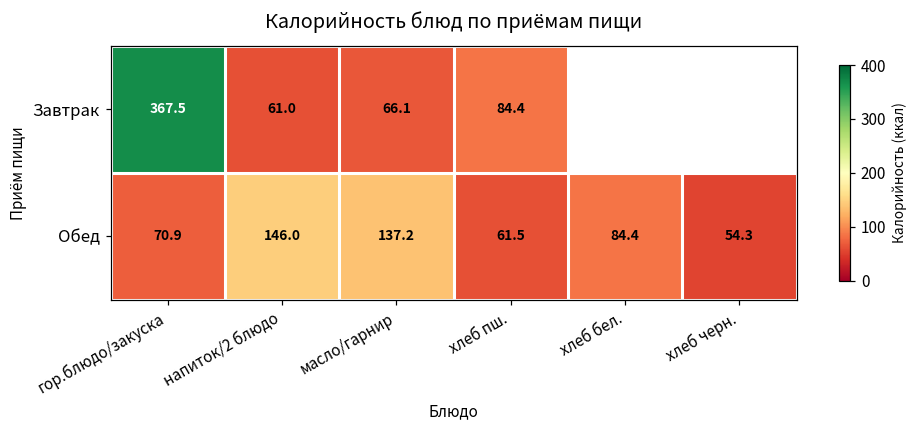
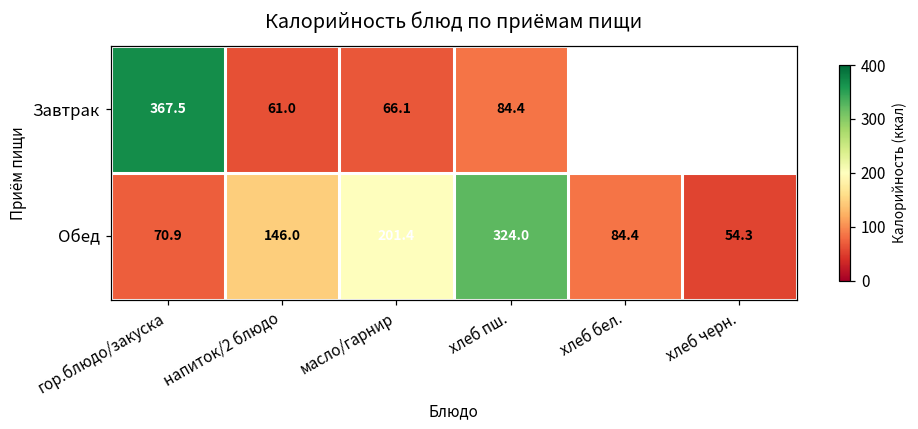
Обед, масло/гарнир: 137.2 -> 201.4
Обед, хлеб пш.: 61.5 -> 324.0
